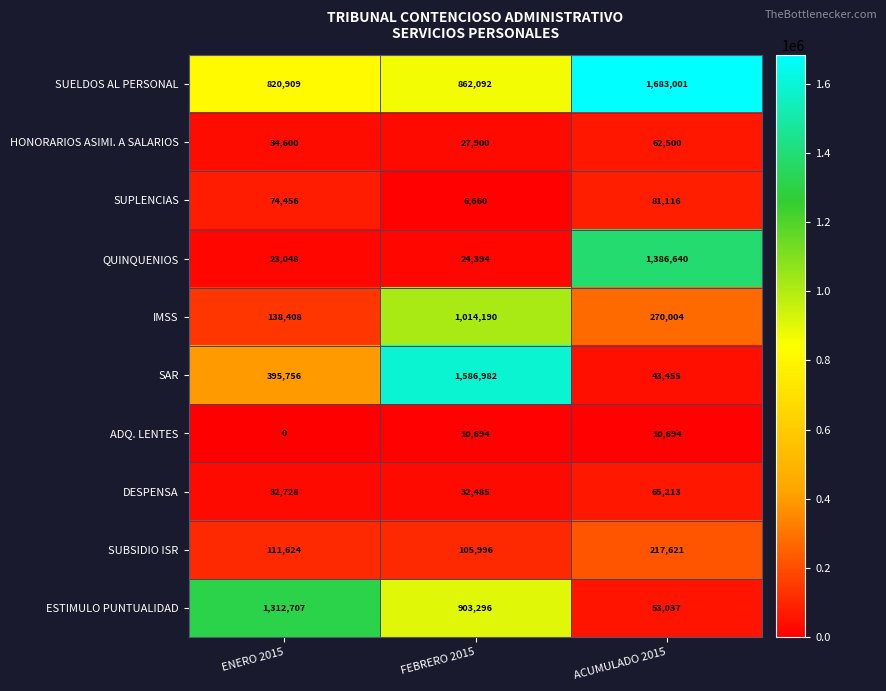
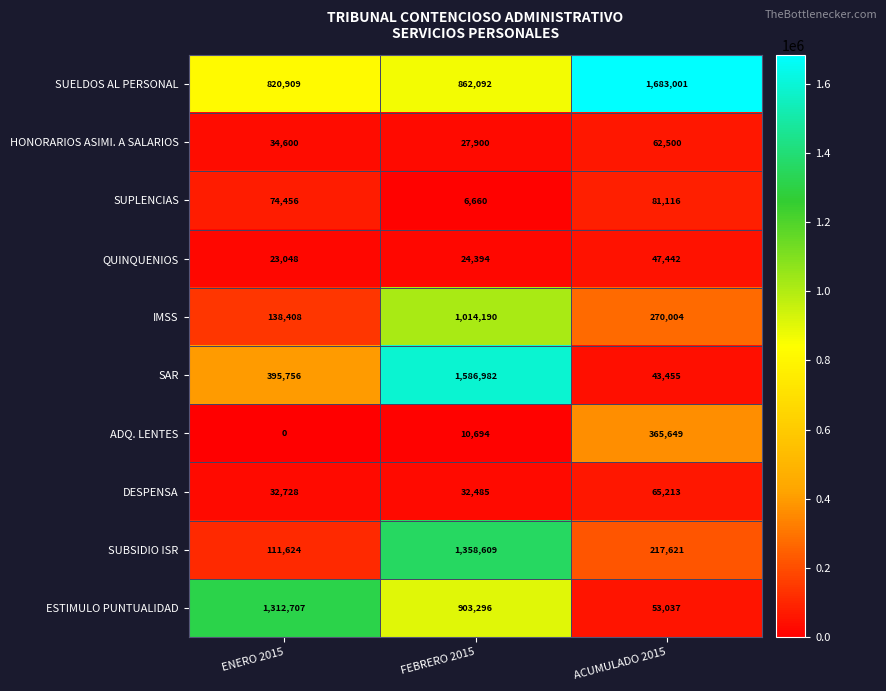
QUINQUENIOS, ACUMULADO 2015: 1,386,640 -> 47,442
ADQ. LENTES, ACUMULADO 2015: 10,694 -> 365,649
SUBSIDIO ISR, FEBRERO 2015: 105,996 -> 1,358,609
